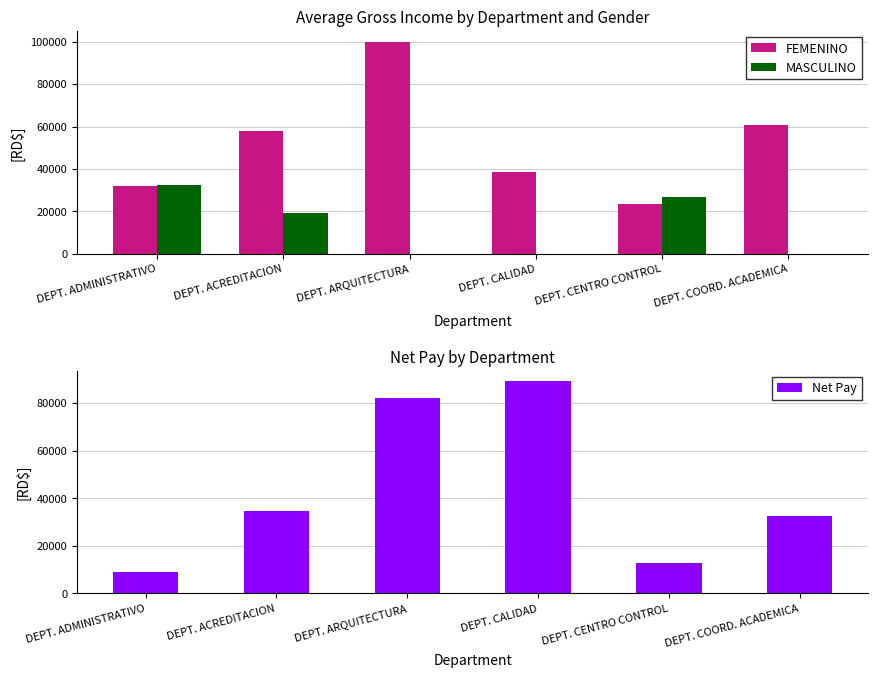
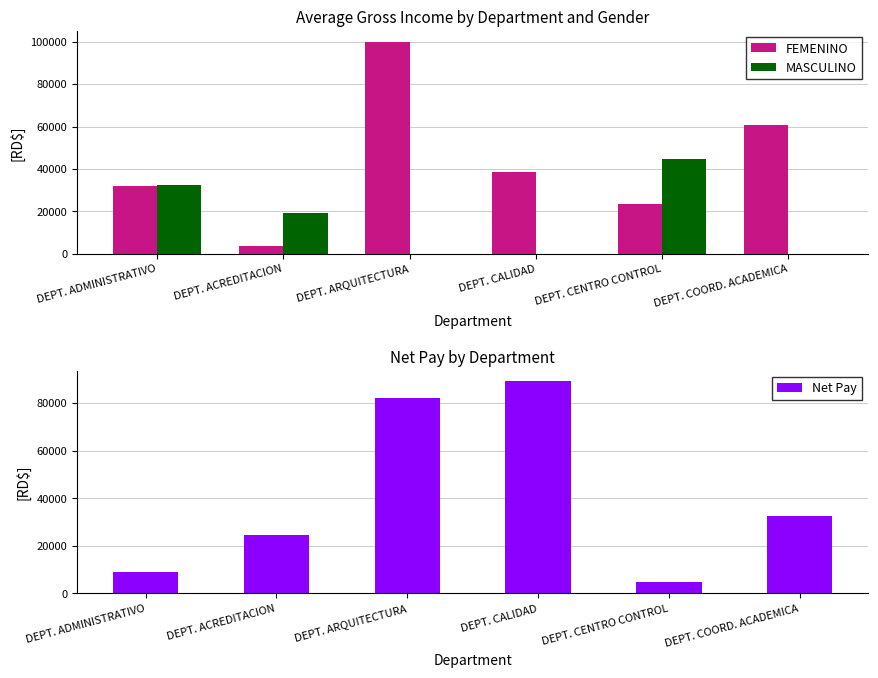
Average Gross Income by Department and Gender, FEMENINO, DEPT. ACREDITACION: 58000 -> 4000
Average Gross Income by Department and Gender, MASCULINO, DEPT. CENTRO CONTROL: 27000 -> 45000
Net Pay by Department, DEPT. ACREDITACION: 35000 -> 24000
Net Pay by Department, DEPT. CENTRO CONTROL: 13000 -> 5000
